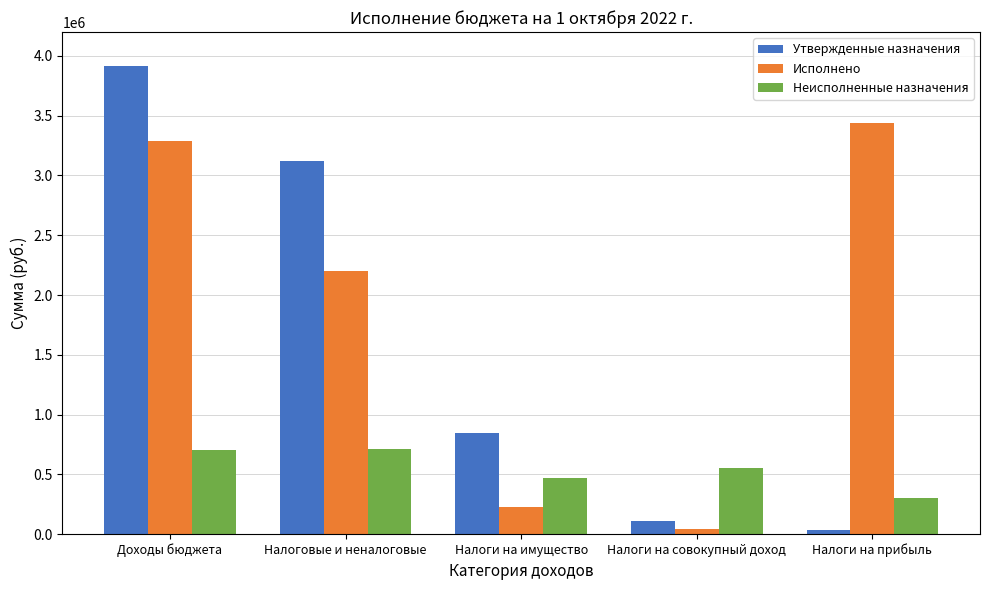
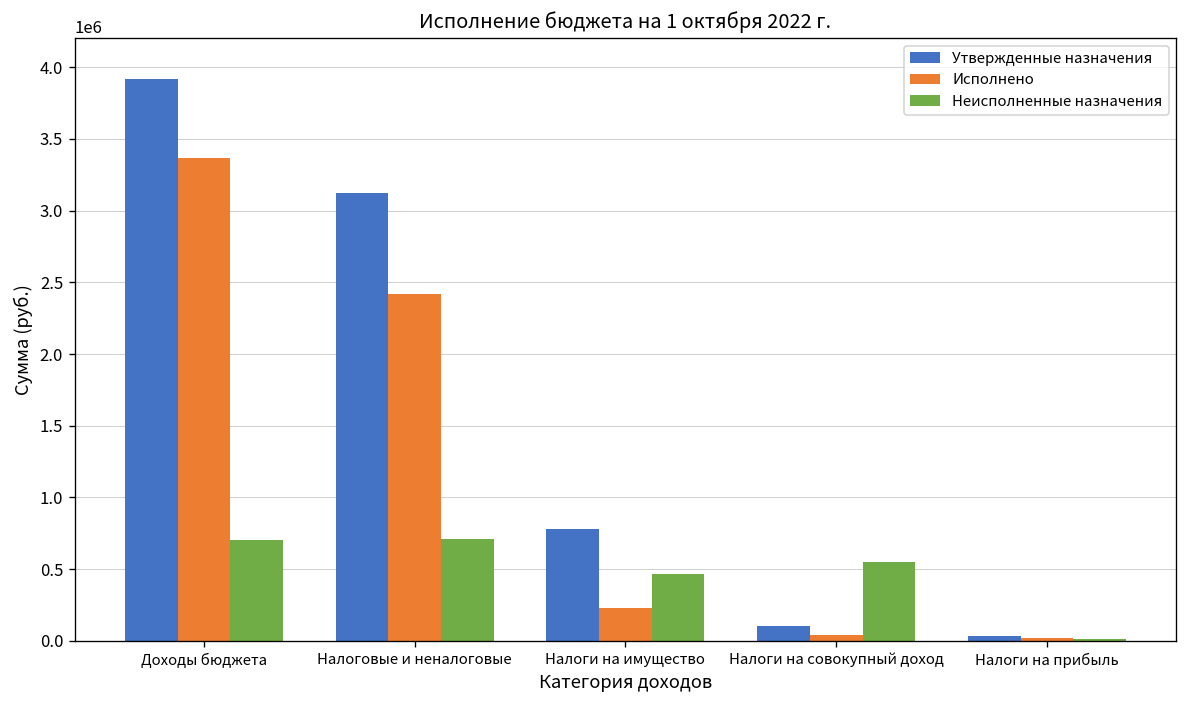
Исполнено, Доходы бюджета: 3280000 -> 3370000
Исполнено, Налоговые и неналоговые: 2200000 -> 2420000
Утвержденные назначения, Налоги на имущество: 850000 -> 780000
Исполнено, Налоги на прибыль: 3440000 -> 20000
Неисполненные назначения, Налоги на прибыль: 300000 -> 10000
